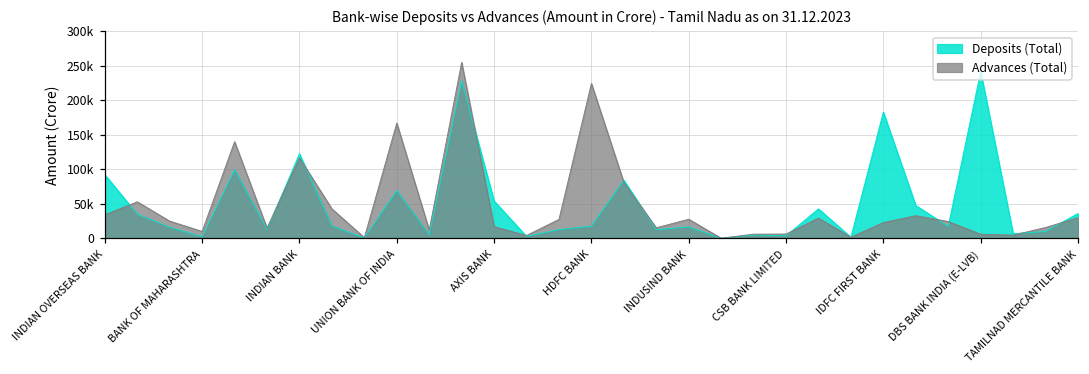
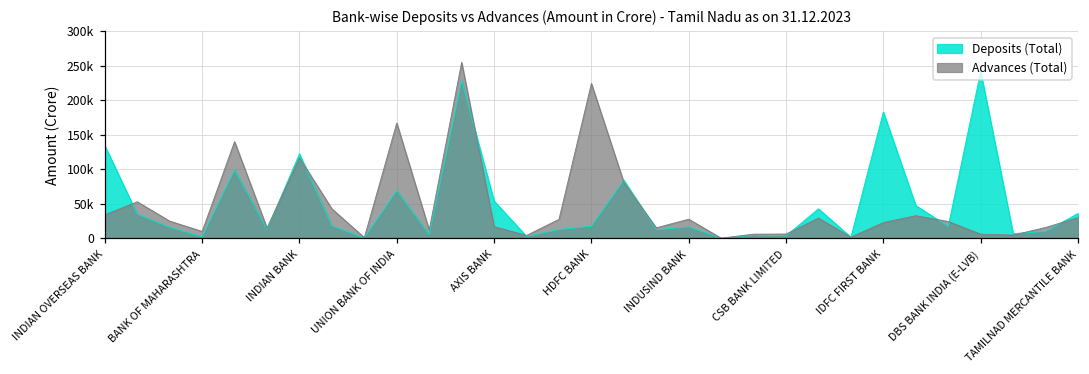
Deposits (Total), INDIAN OVERSEAS BANK: 90000 -> 130000
